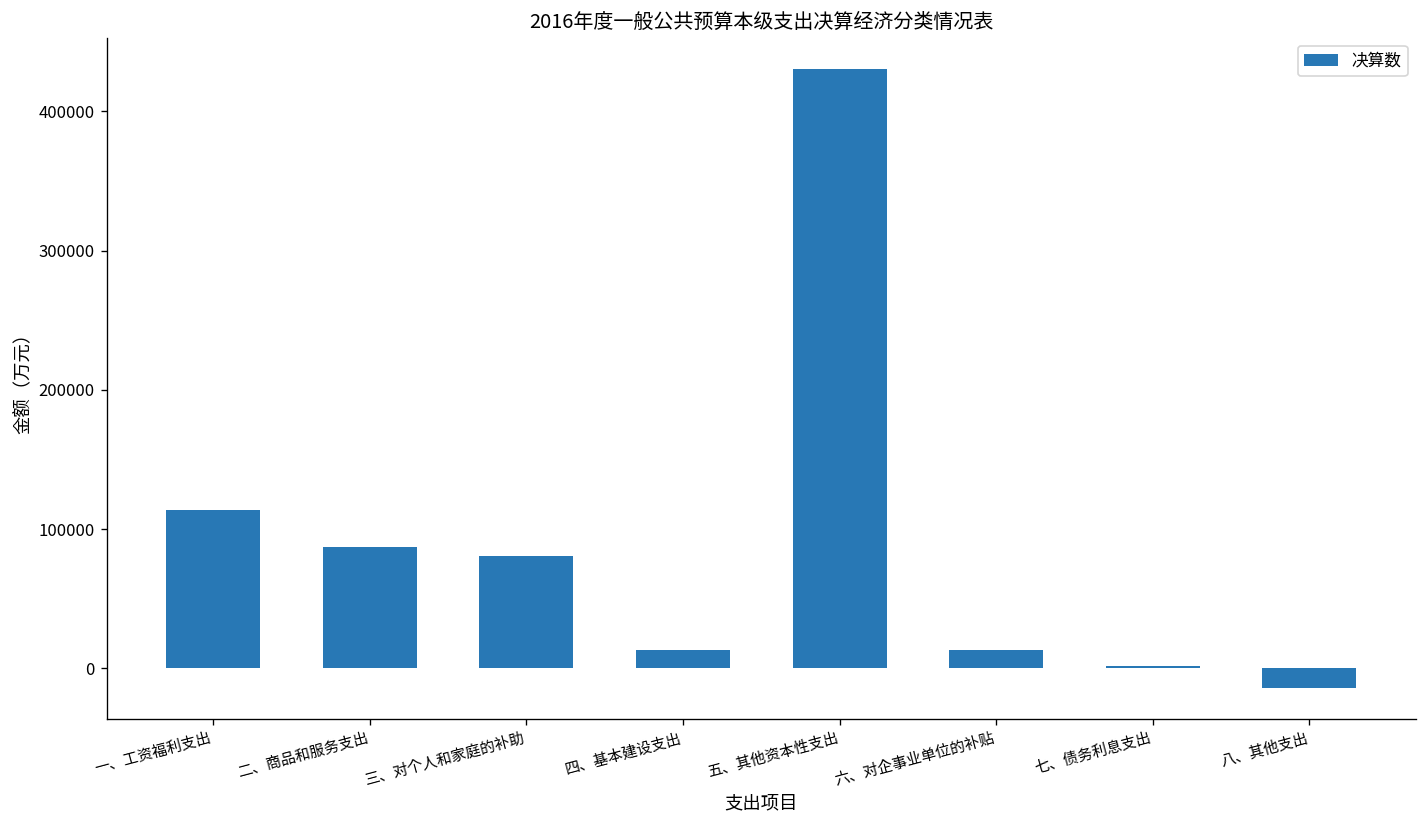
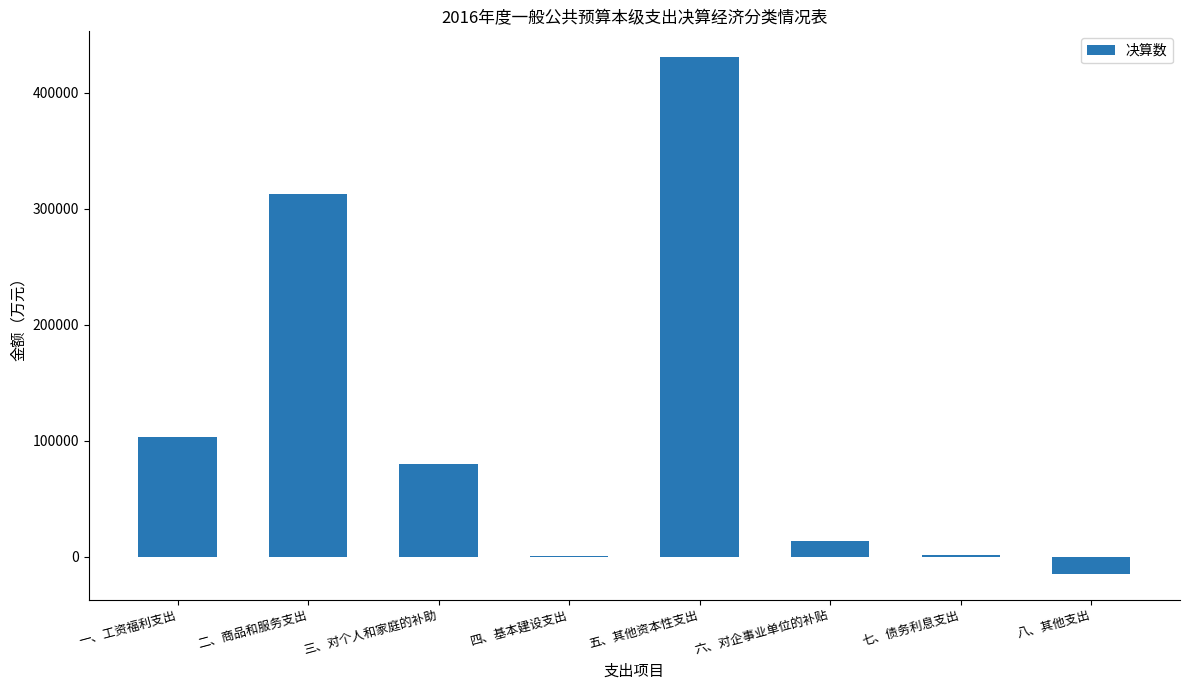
一、工资福利支出: 113000 -> 104000
二、商品和服务支出: 87000 -> 313000
四、基本建设支出: 13000 -> 0
